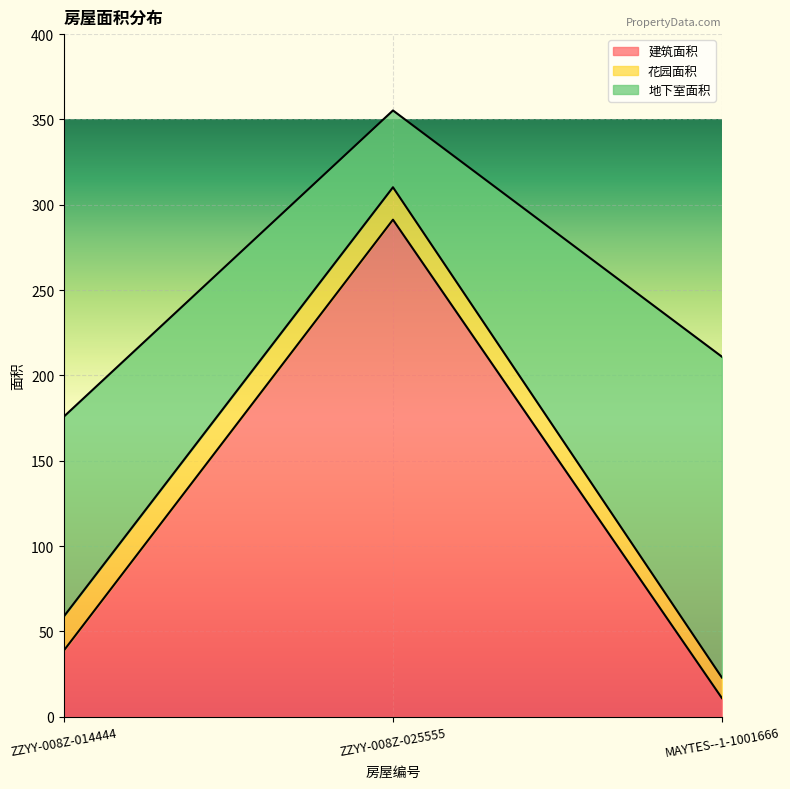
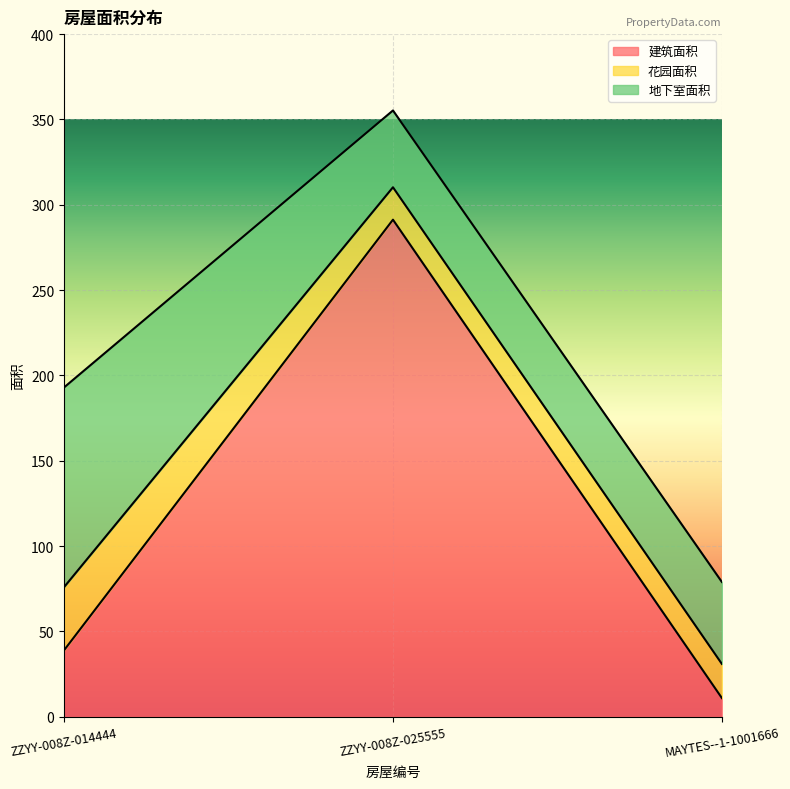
花园面积, ZZYY-008Z-014444: 20 -> 37
花园面积, MAYTES--1-1001666: 12 -> 20
地下室面积, MAYTES--1-1001666: 188 -> 48
